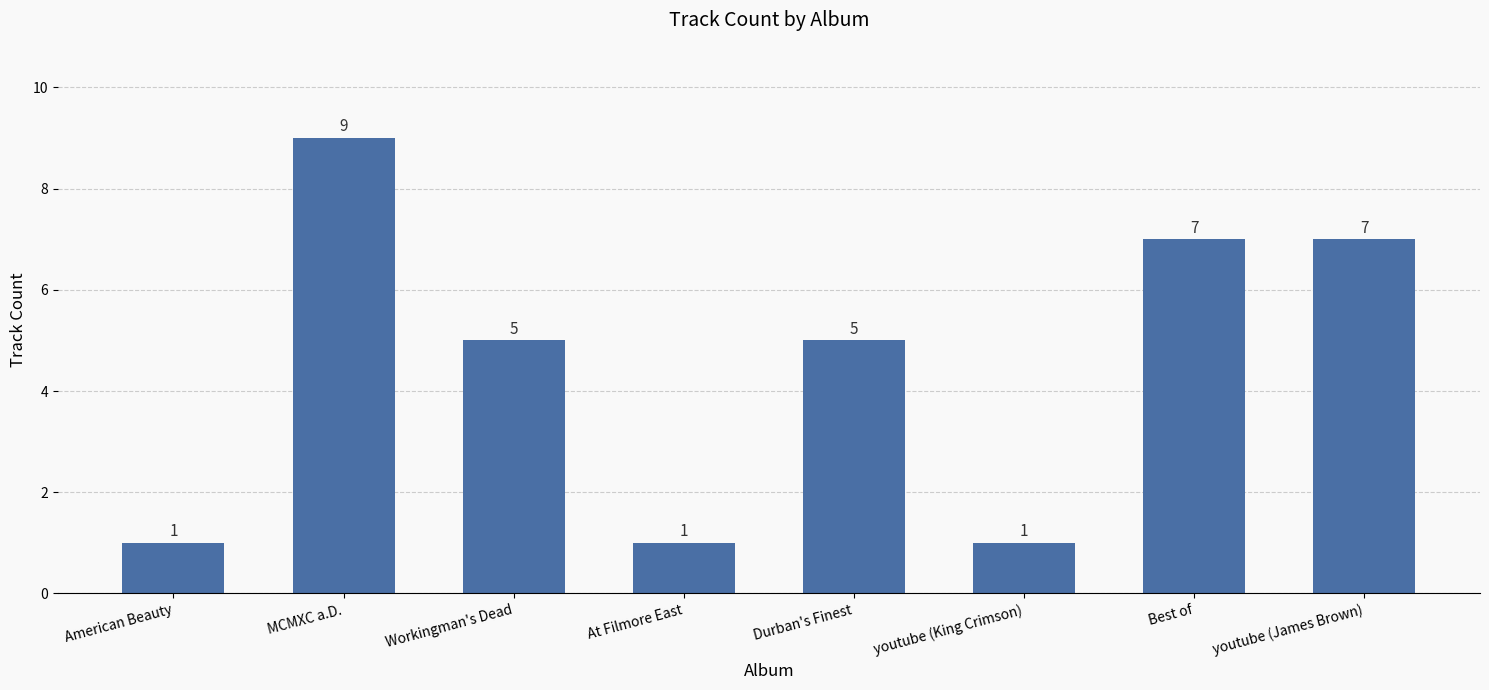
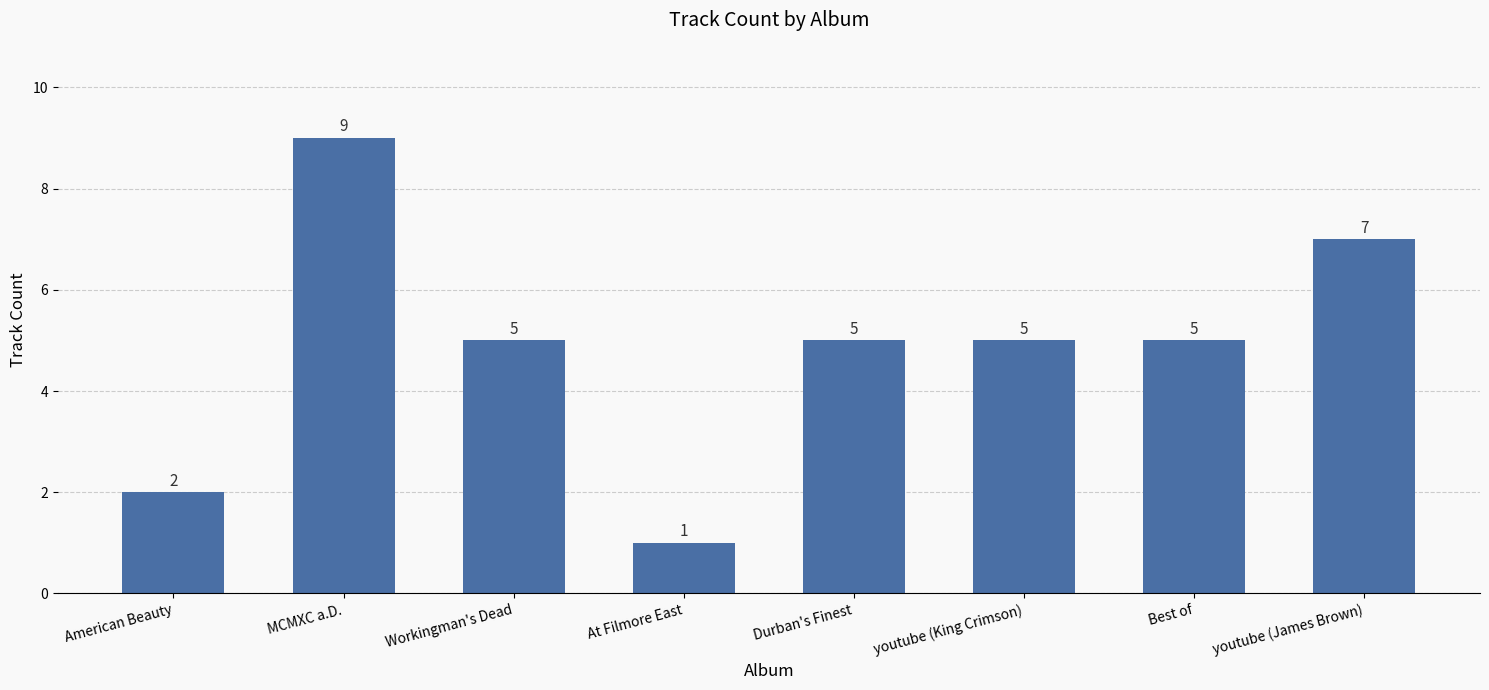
American Beauty: 1 -> 2
youtube (King Crimson): 1 -> 5
Best of: 7 -> 5
